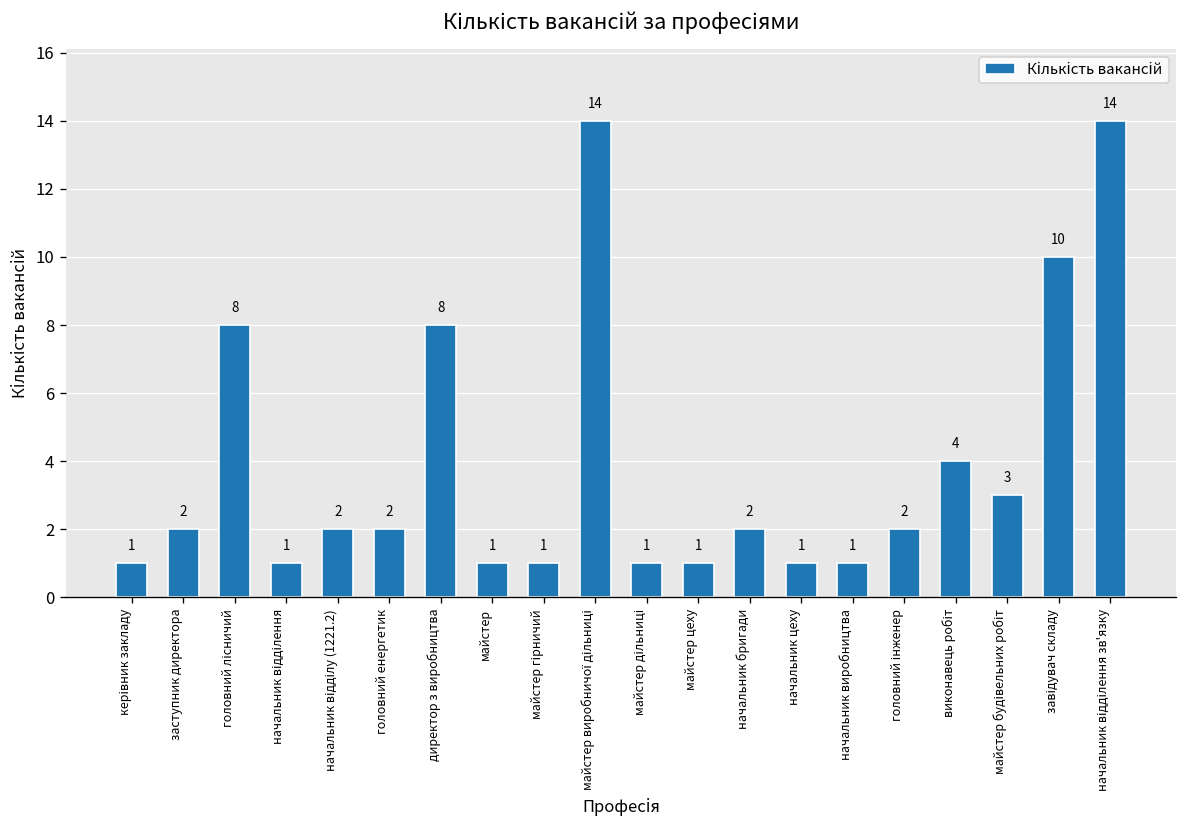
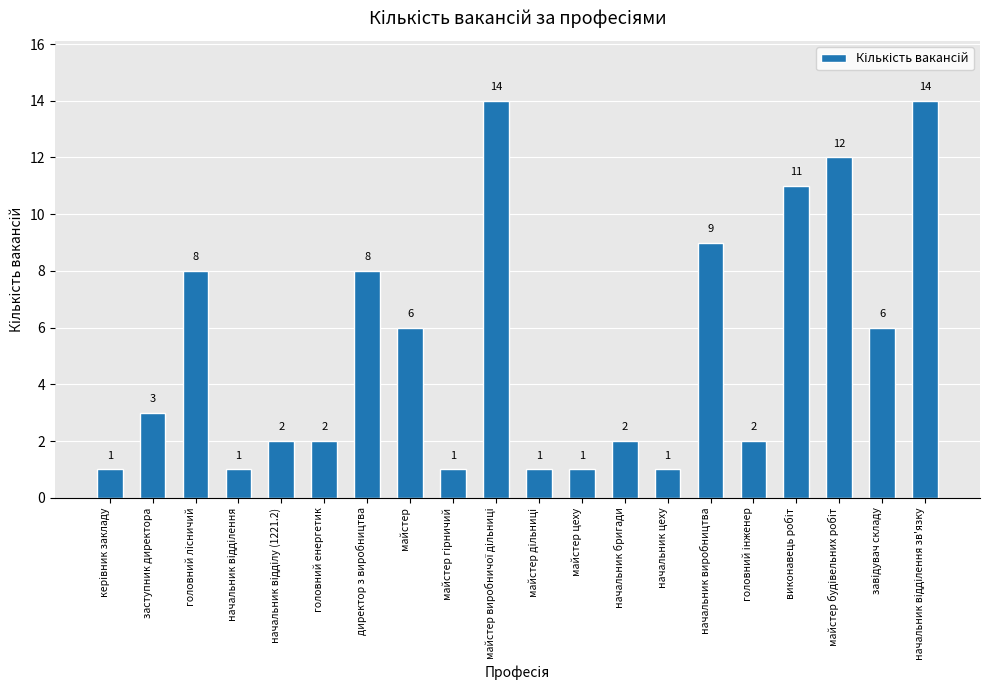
заступник директора: 2 -> 3
майстер: 1 -> 6
начальник виробництва: 1 -> 9
виконавець робіт: 4 -> 11
майстер будівельних робіт: 3 -> 12
завідувач складу: 10 -> 6
